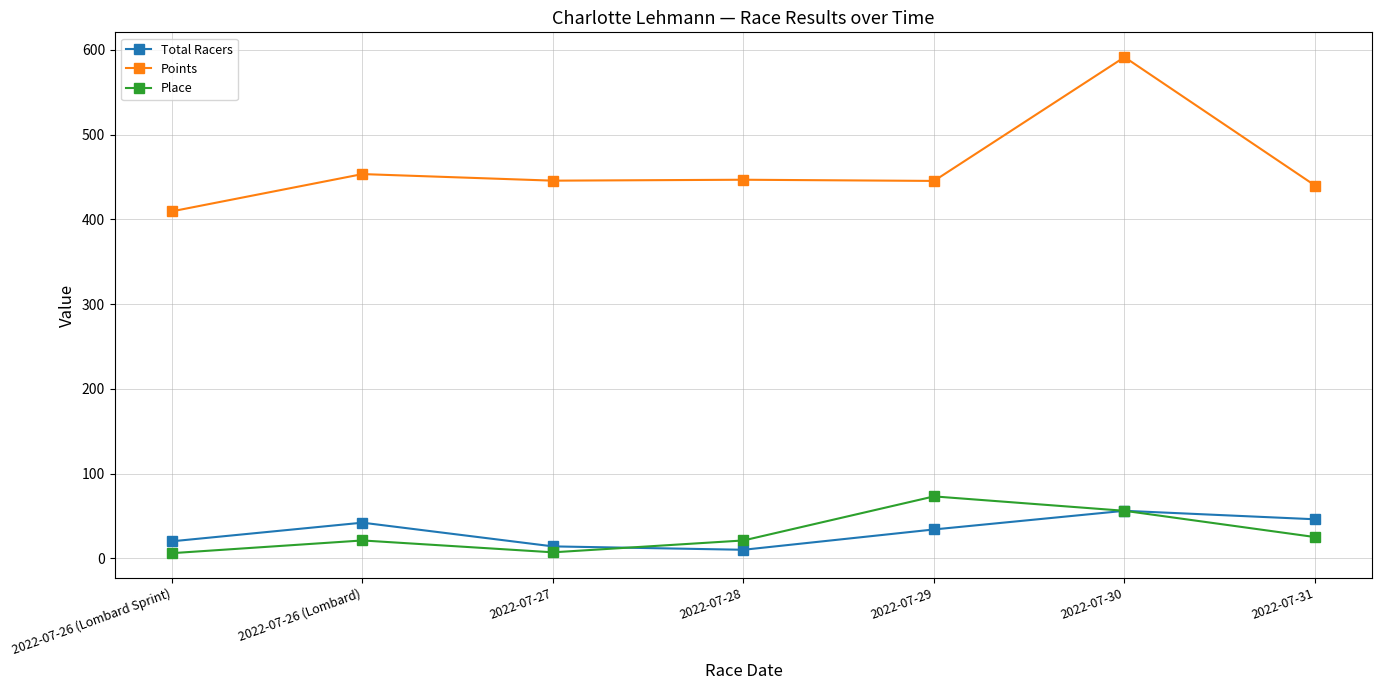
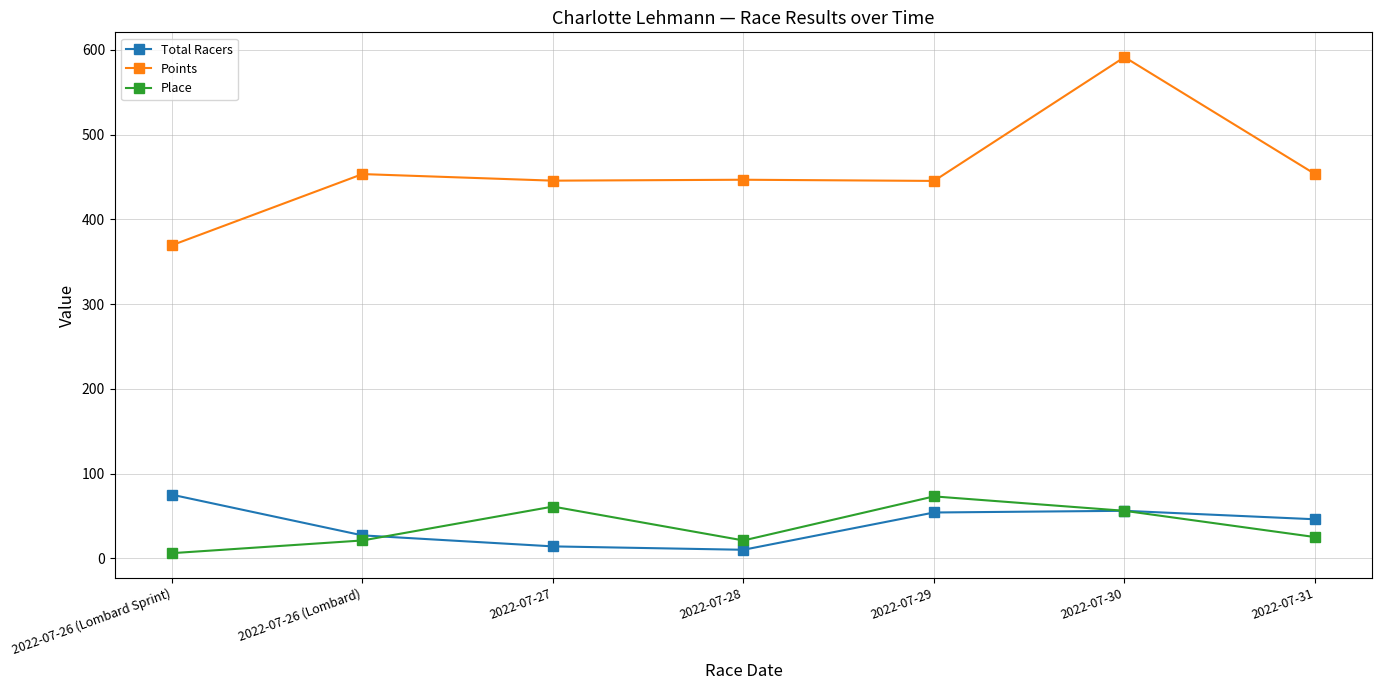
Total Racers, 2022-07-26 (Lombard Sprint): 20 -> 80
Points, 2022-07-26 (Lombard Sprint): 410 -> 370
Total Racers, 2022-07-26 (Lombard): 40 -> 30
Place, 2022-07-27: 10 -> 60
Total Racers, 2022-07-29: 30 -> 50
Points, 2022-07-31: 440 -> 450
